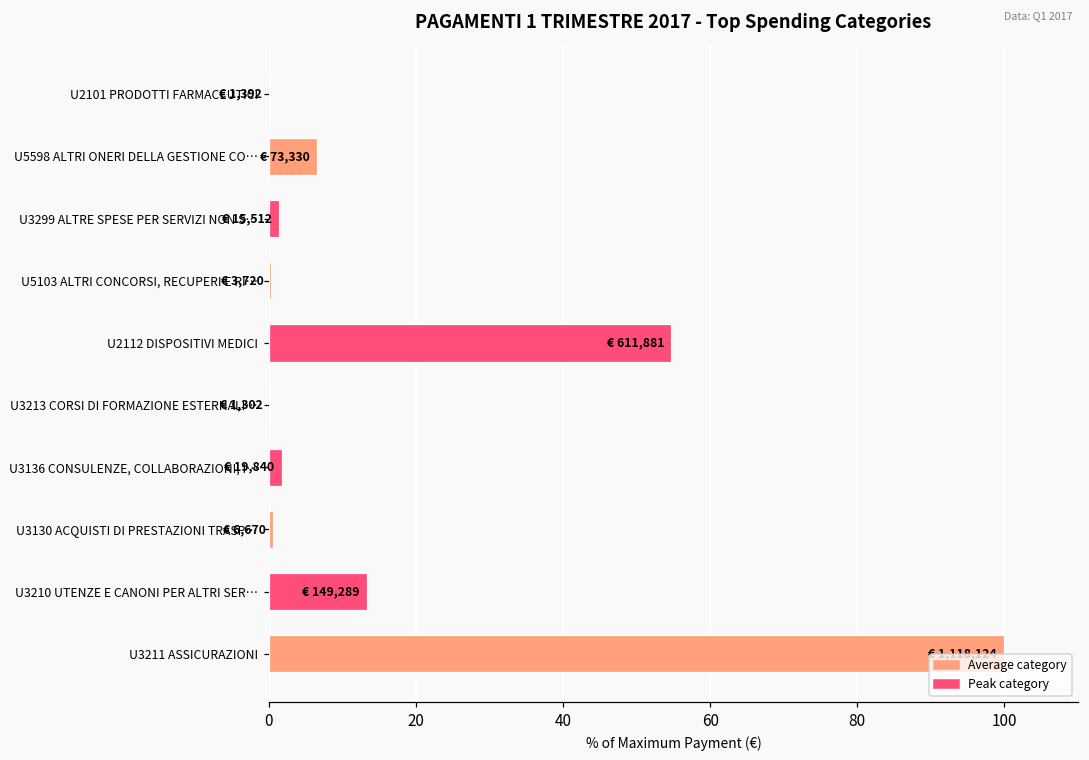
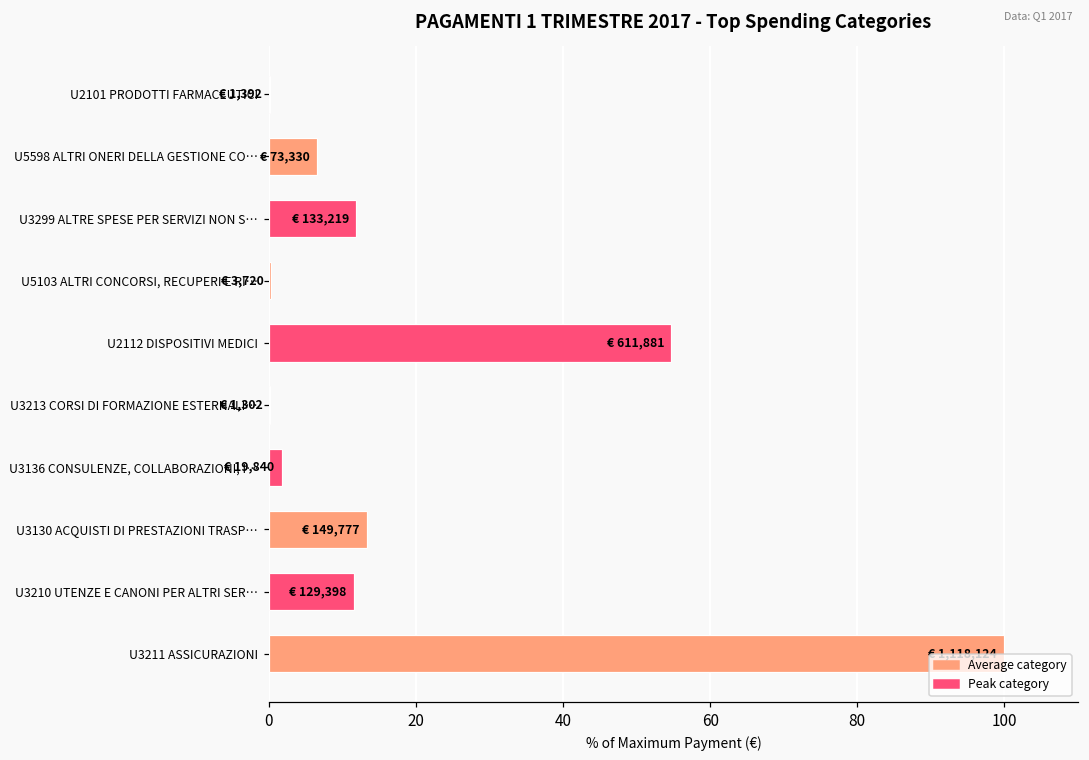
U3299 ALTRE SPESE PER SERVIZI NON S…: 15,512 -> 133,219
U3130 ACQUISTI DI PRESTAZIONI TRASP…: 6,670 -> 149,777
U3210 UTENZE E CANONI PER ALTRI SER…: 149,289 -> 129,398
